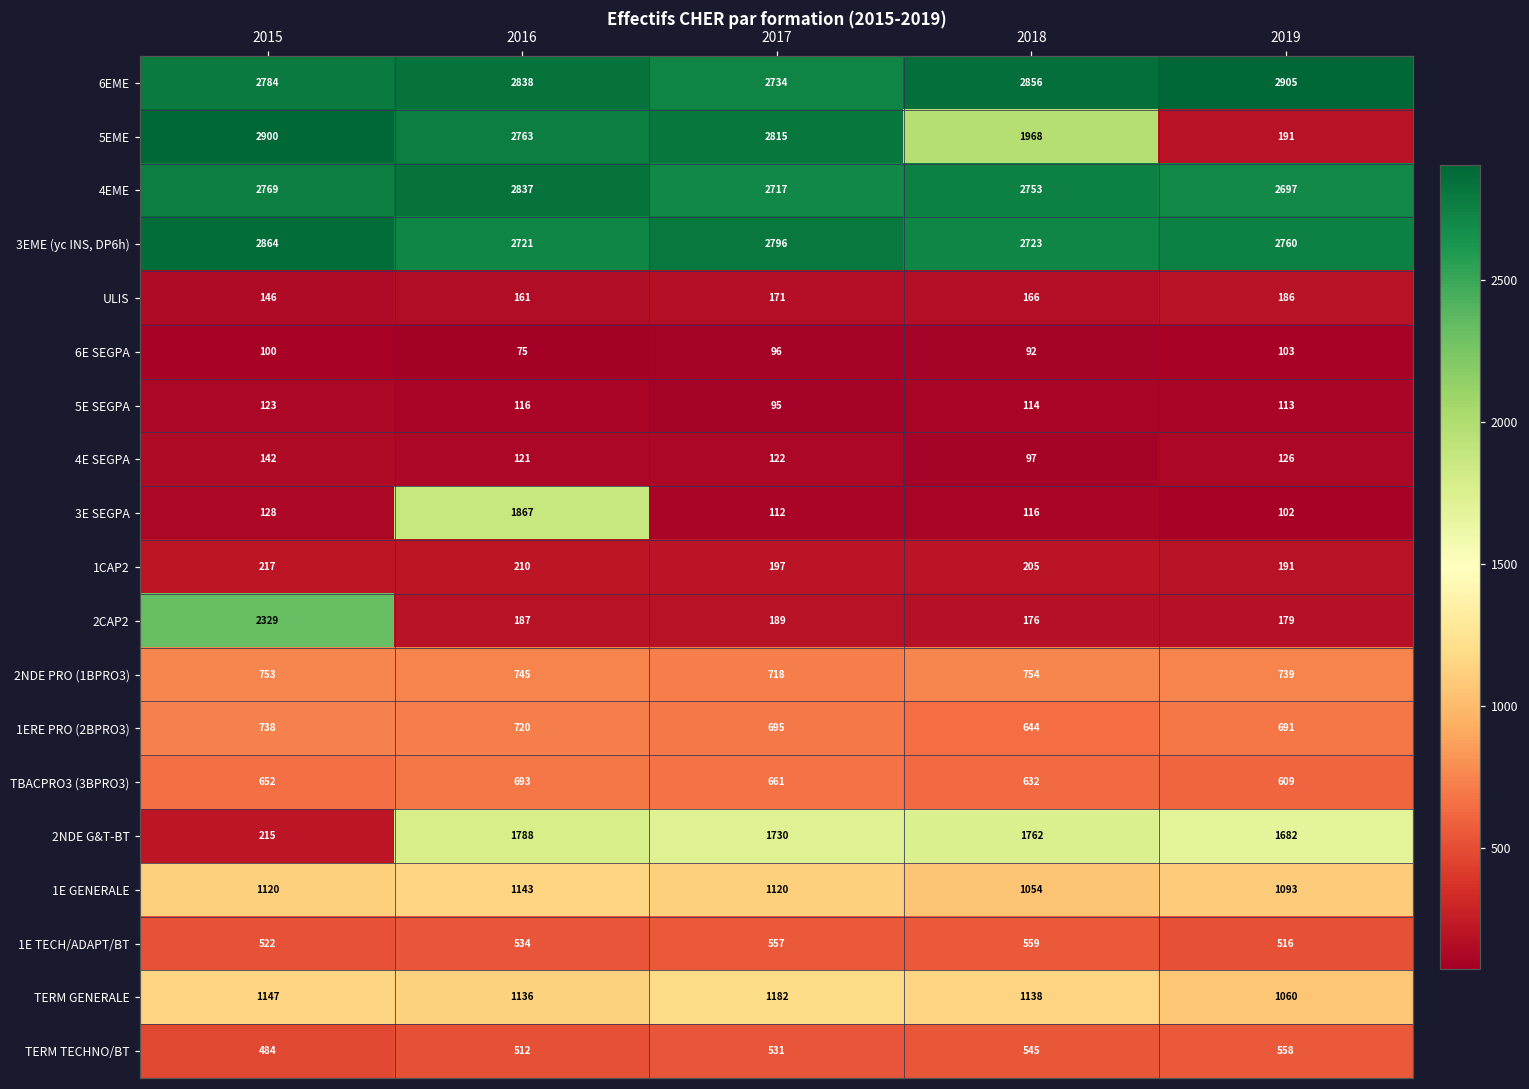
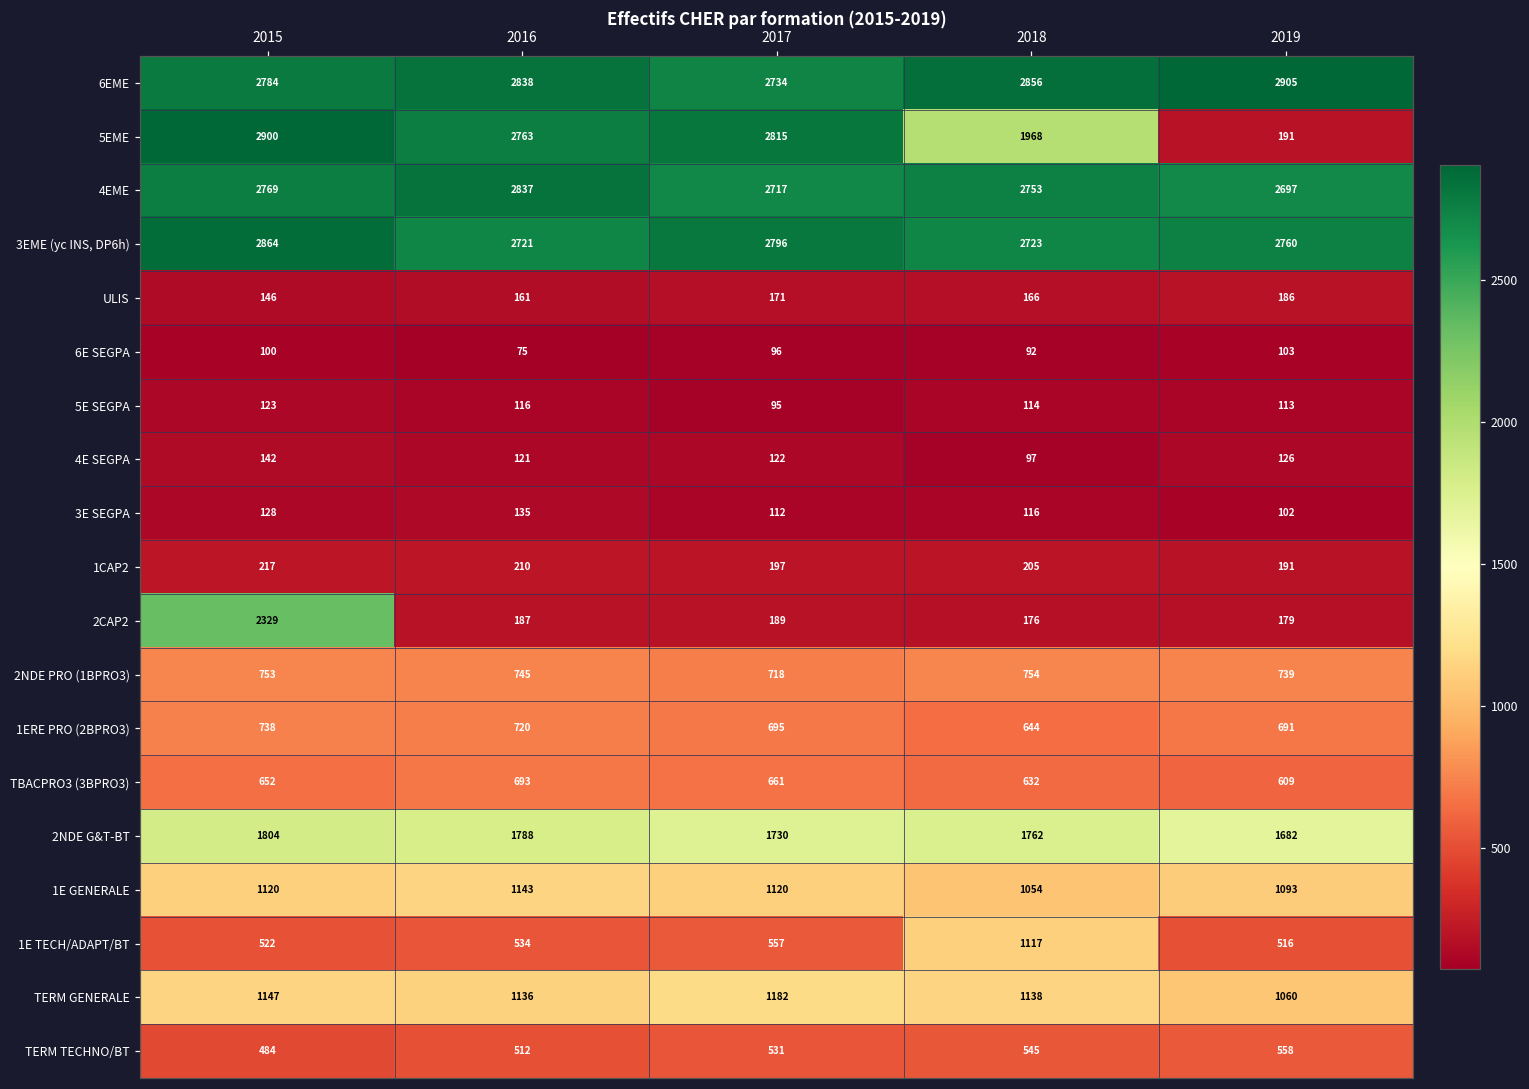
3E SEGPA, 2016: 1867 -> 135
2NDE G&T-BT, 2015: 215 -> 1804
1E TECH/ADAPT/BT, 2018: 559 -> 1117
